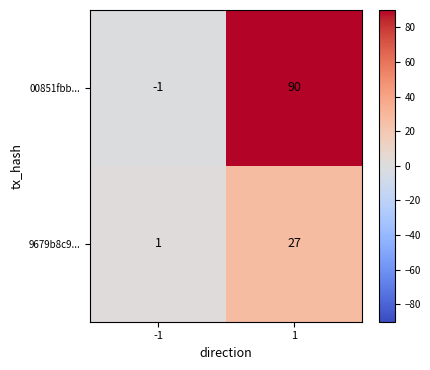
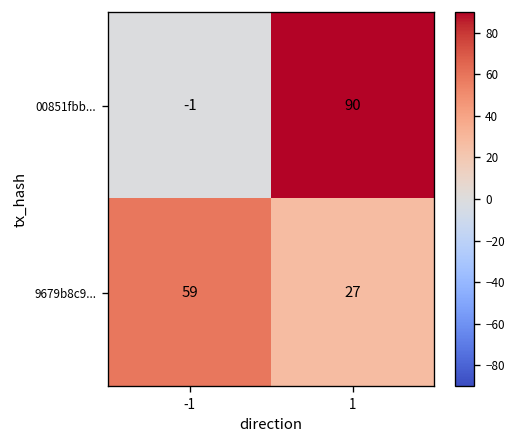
9679b8c9..., -1: 1 -> 59
